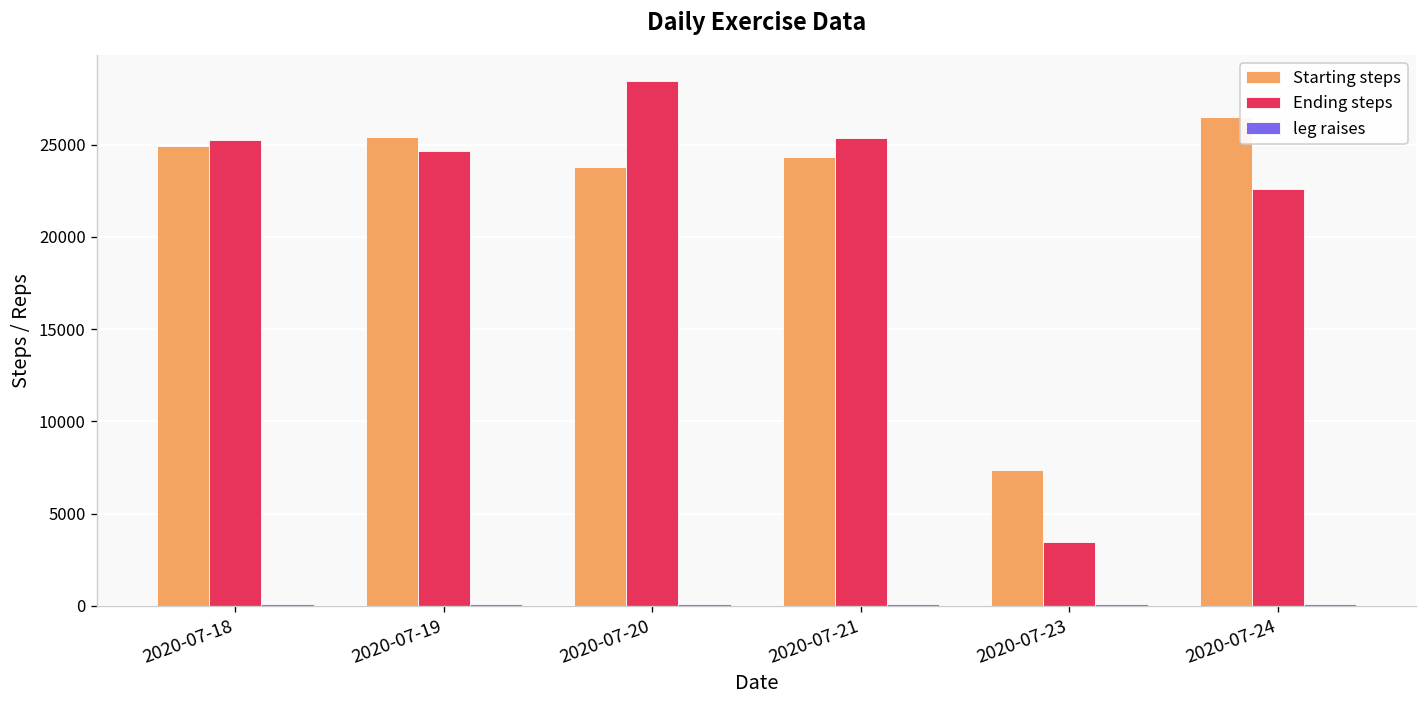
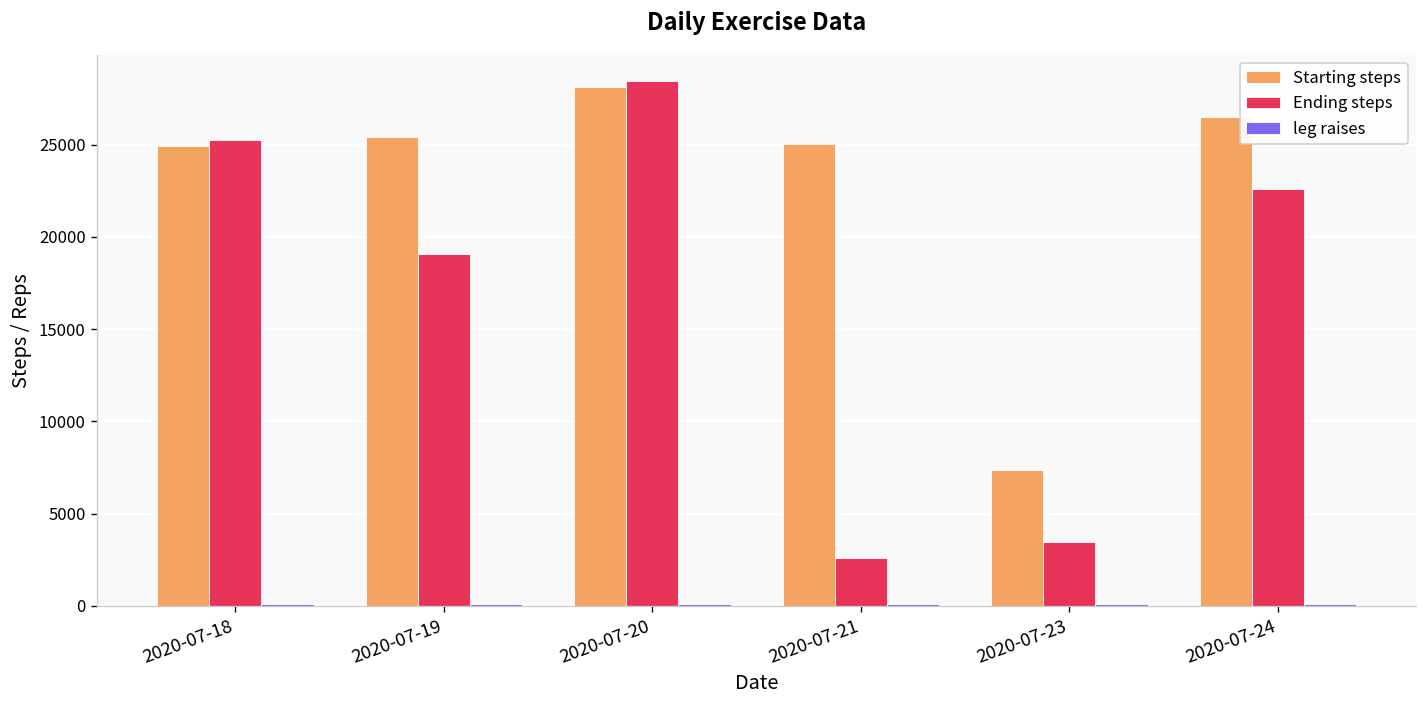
Ending steps, 2020-07-19: 24700 -> 19100
Starting steps, 2020-07-20: 23800 -> 28100
Starting steps, 2020-07-21: 24300 -> 25000
Ending steps, 2020-07-21: 25300 -> 2600
